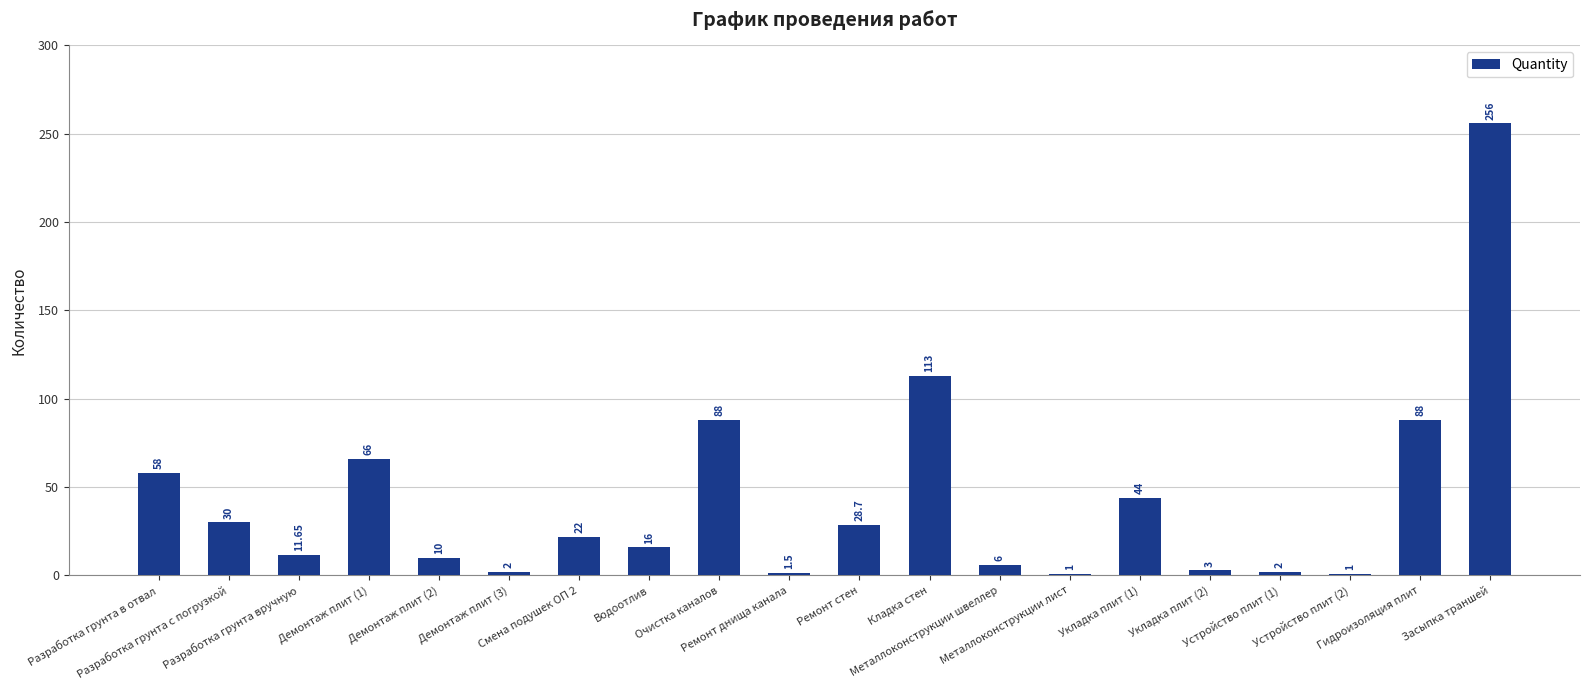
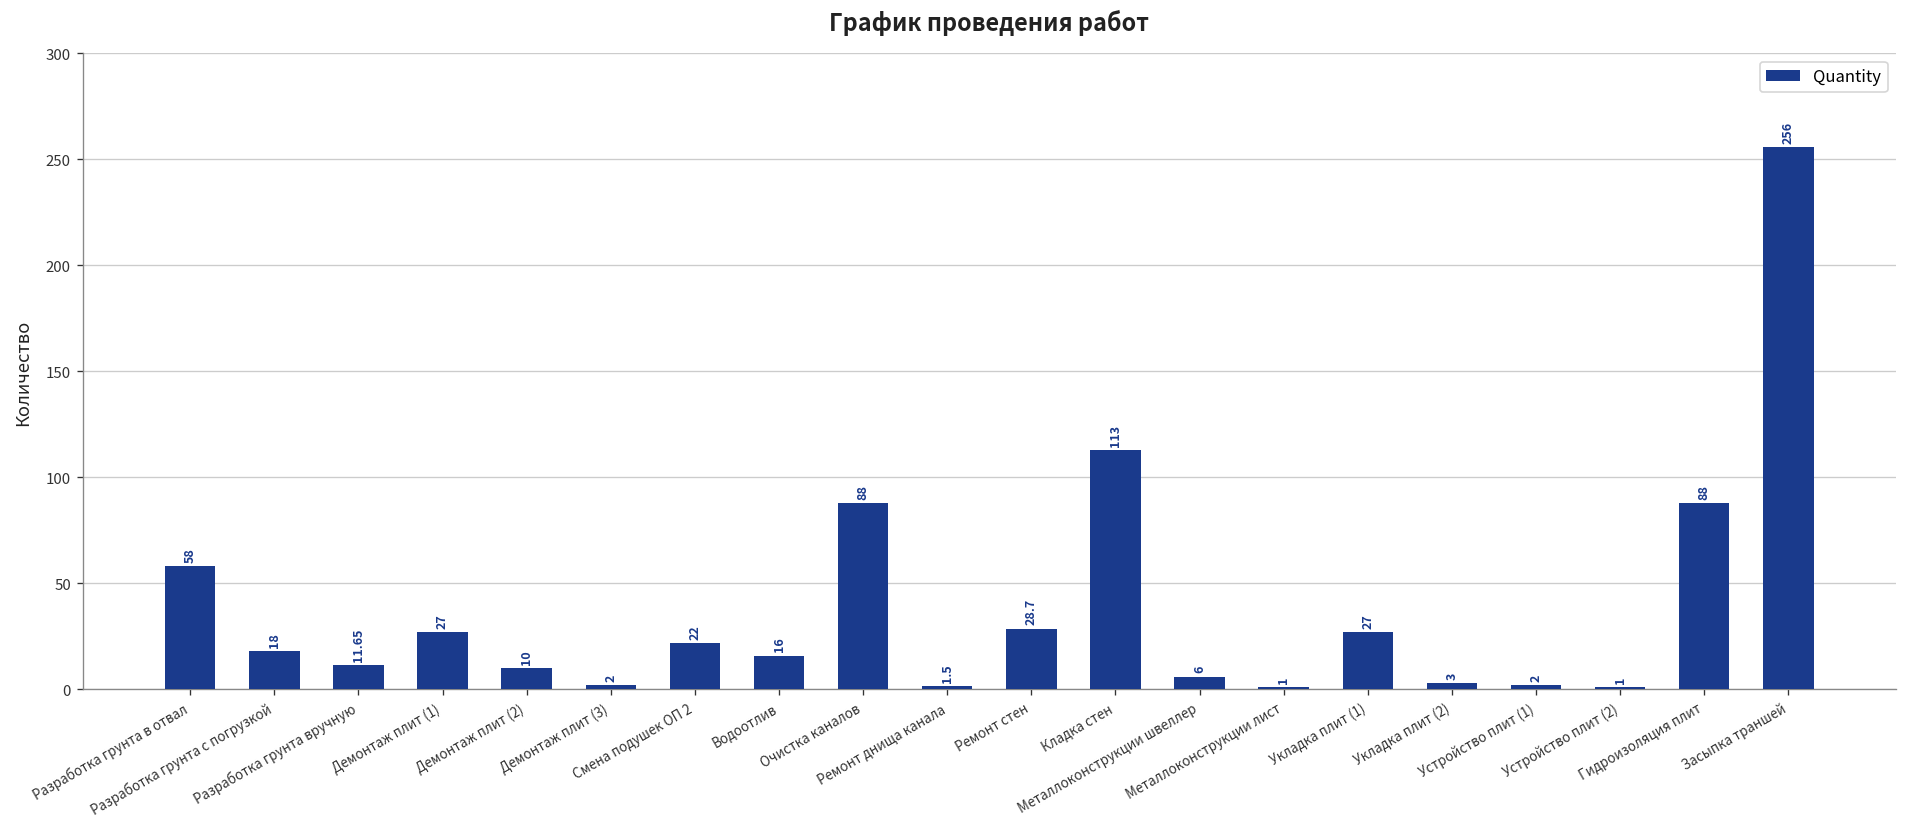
Разработка грунта с погрузкой: 30 -> 18
Демонтаж плит (1): 66 -> 27
Укладка плит (1): 44 -> 27
